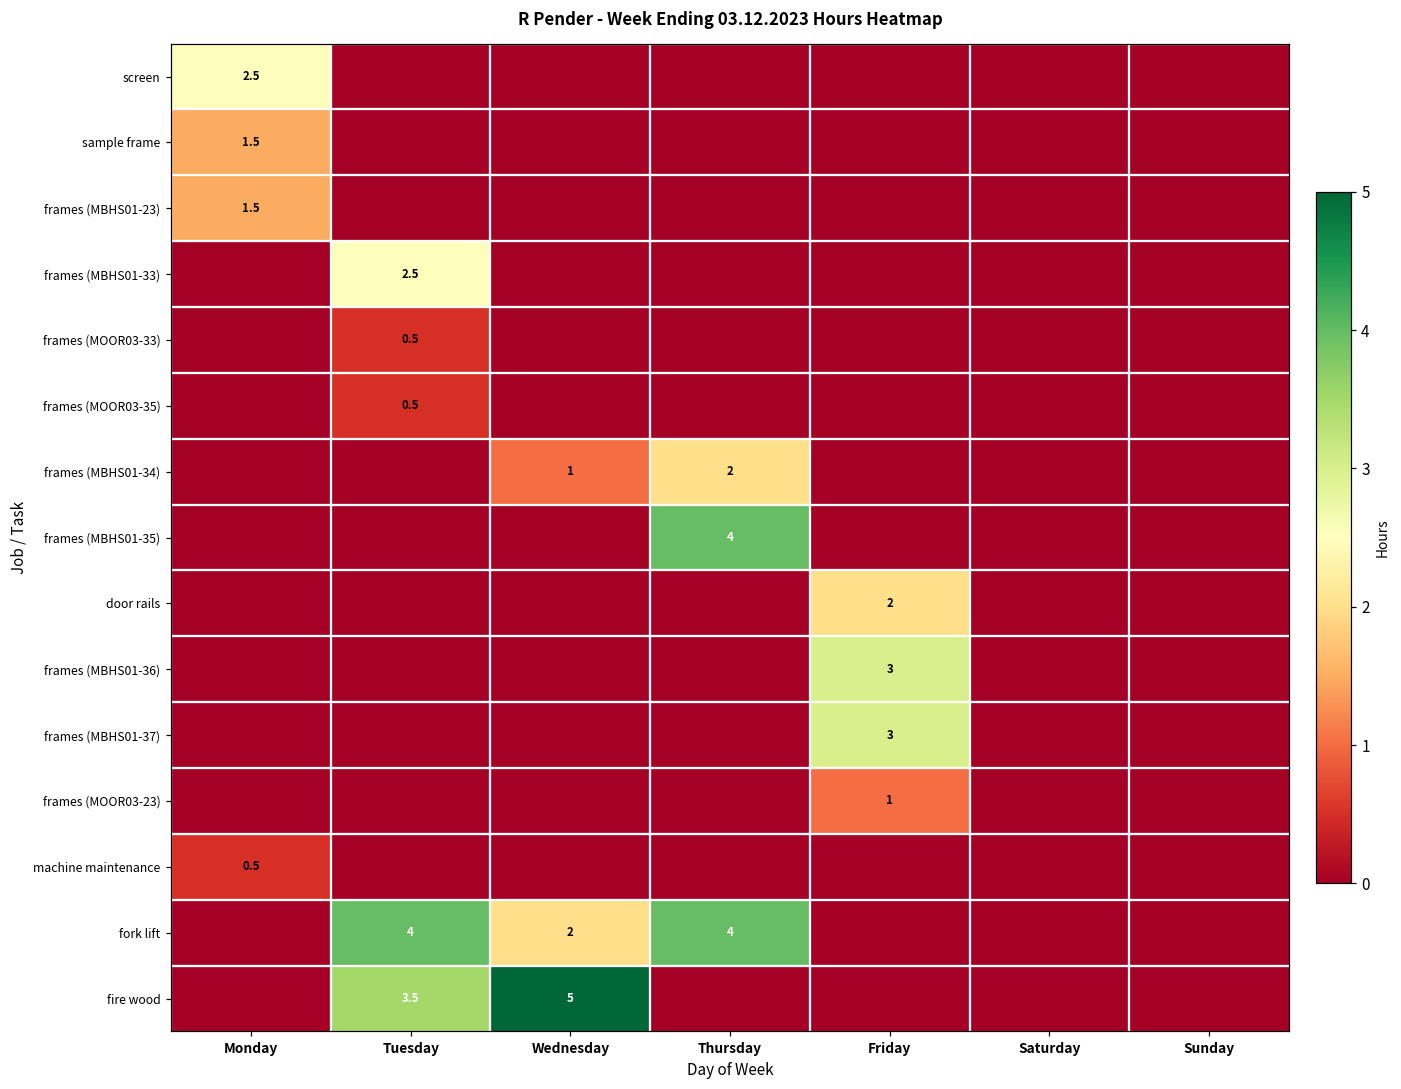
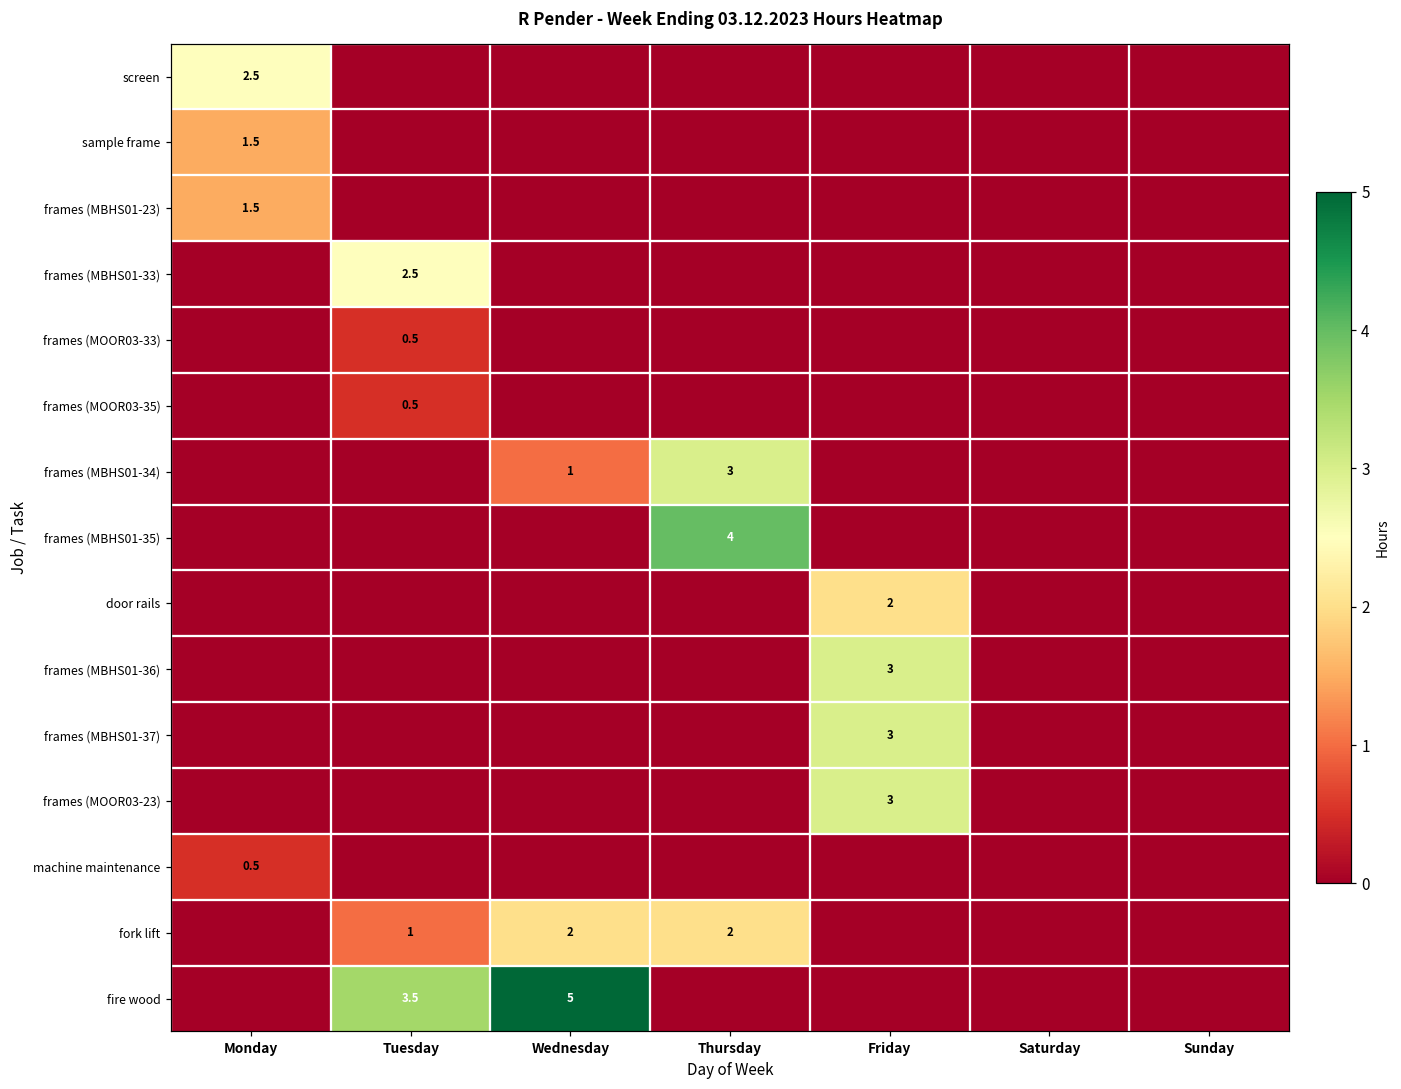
frames (MBHS01-34), Thursday: 2 -> 3
frames (MOOR03-23), Friday: 1 -> 3
fork lift, Tuesday: 4 -> 1
fork lift, Thursday: 4 -> 2
